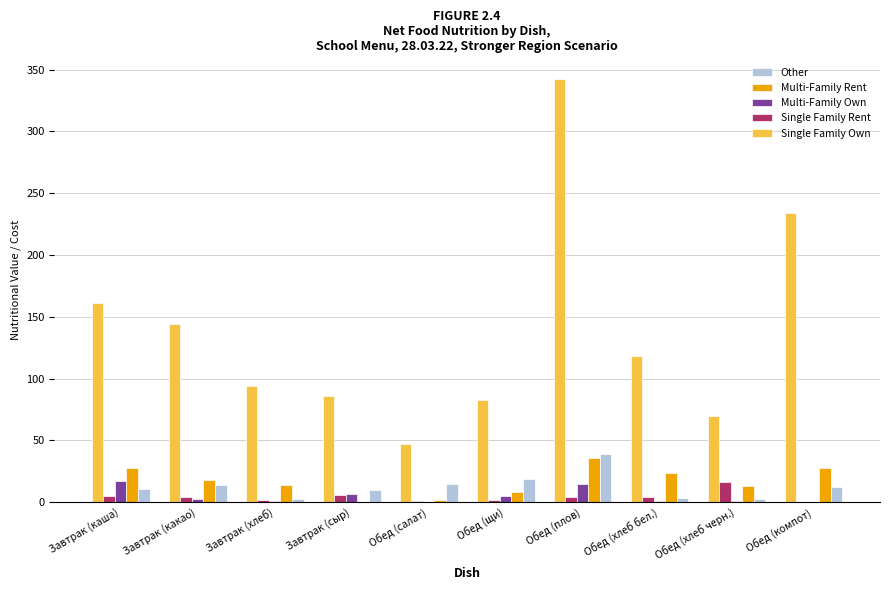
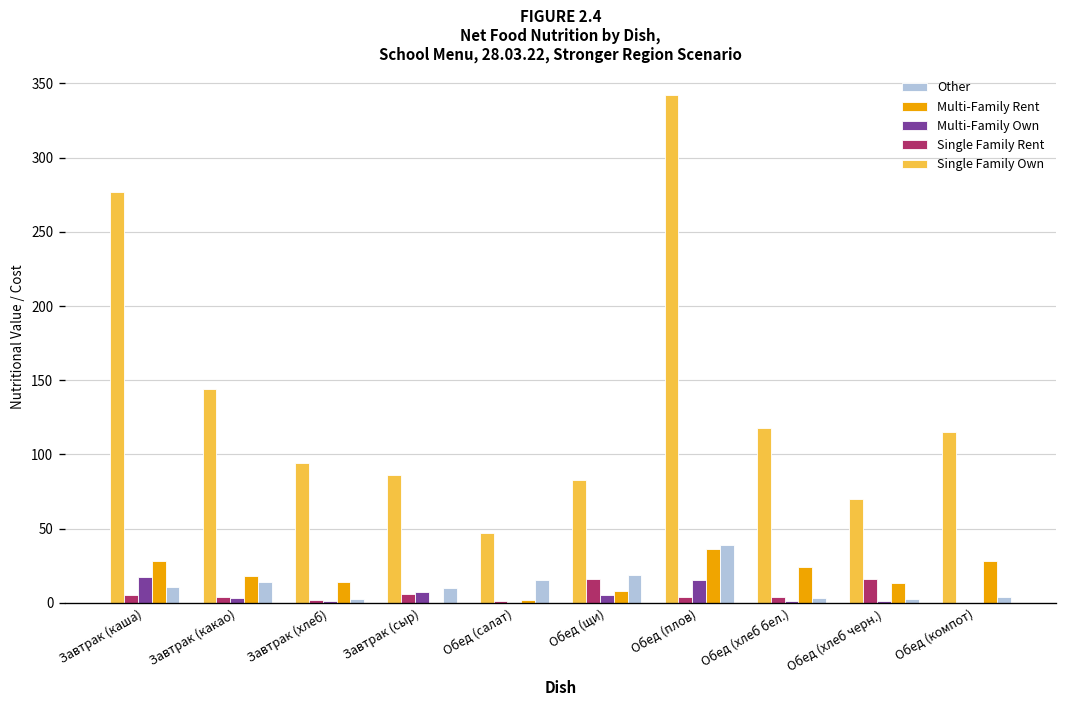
Single Family Own, Завтрак (каша): 161 -> 277
Single Family Rent, Обед (щи): 2 -> 16
Single Family Own, Обед (компот): 234 -> 115
Other, Обед (компот): 12 -> 4
